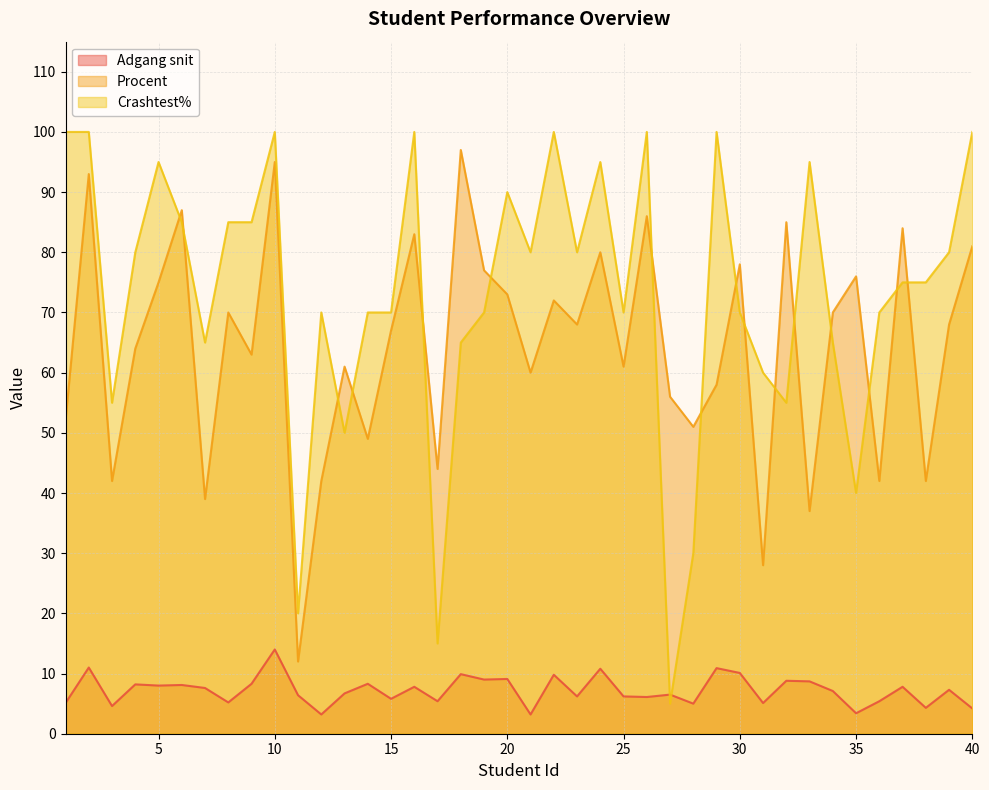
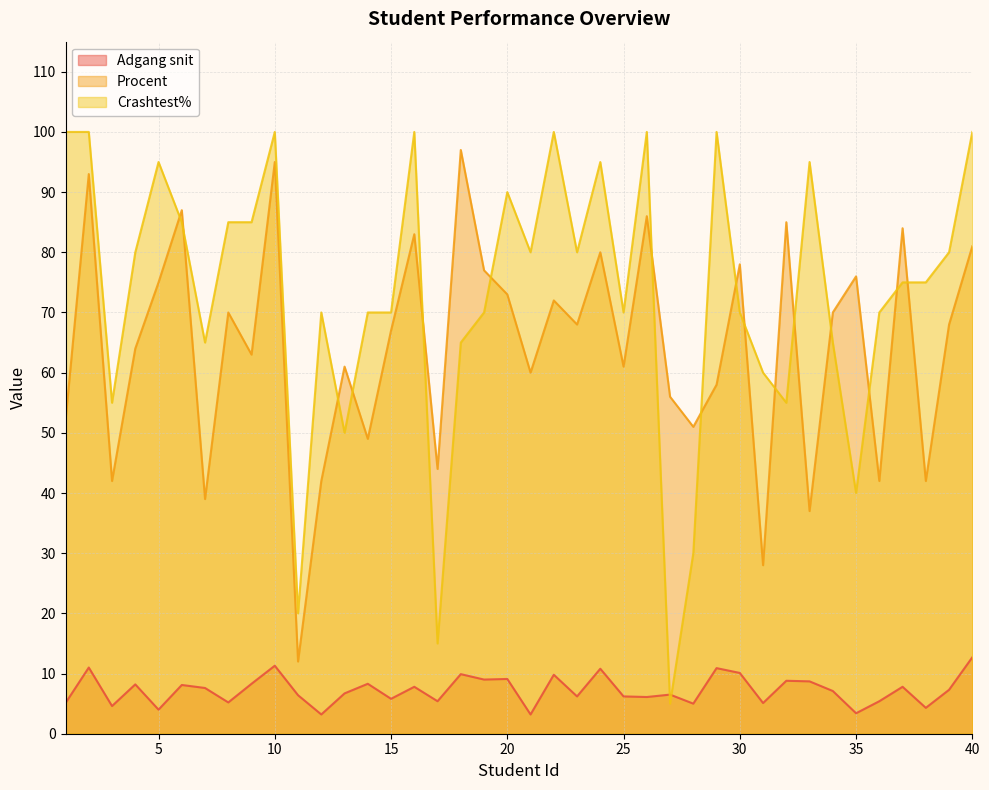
Adgang snit, 5: 8 -> 4
Adgang snit, 10: 14 -> 11
Adgang snit, 40: 4 -> 13
